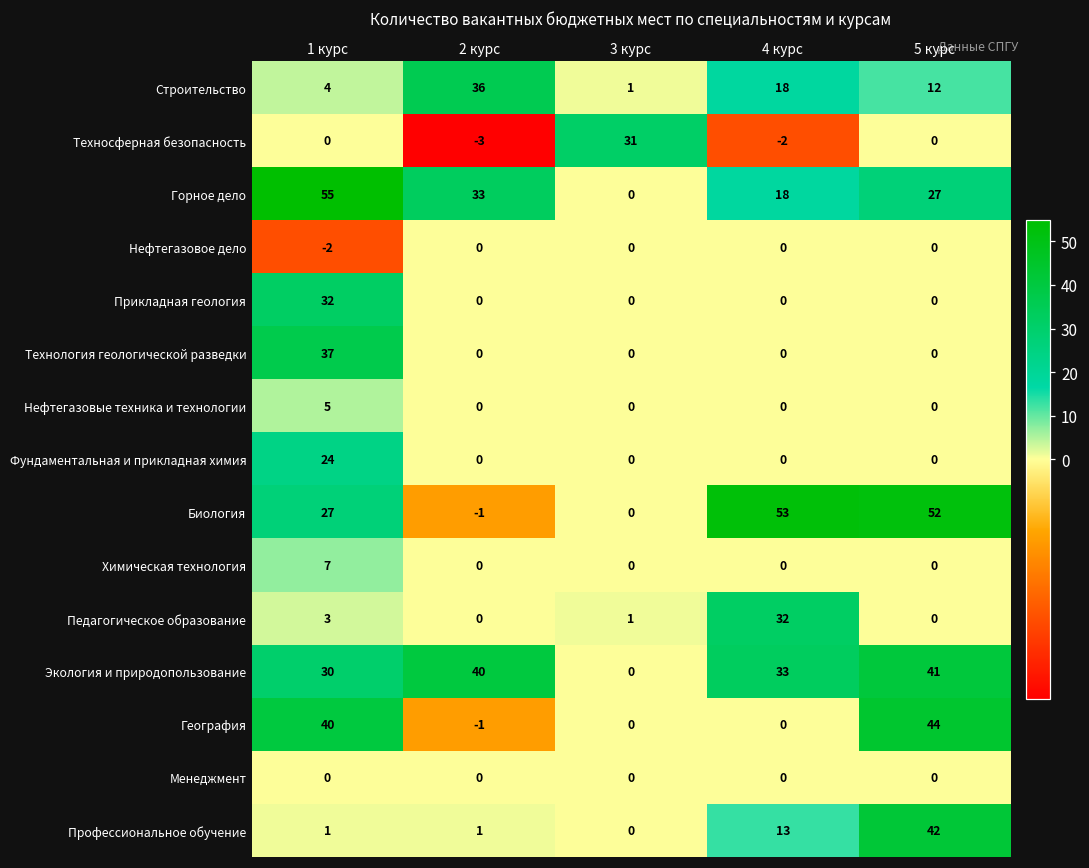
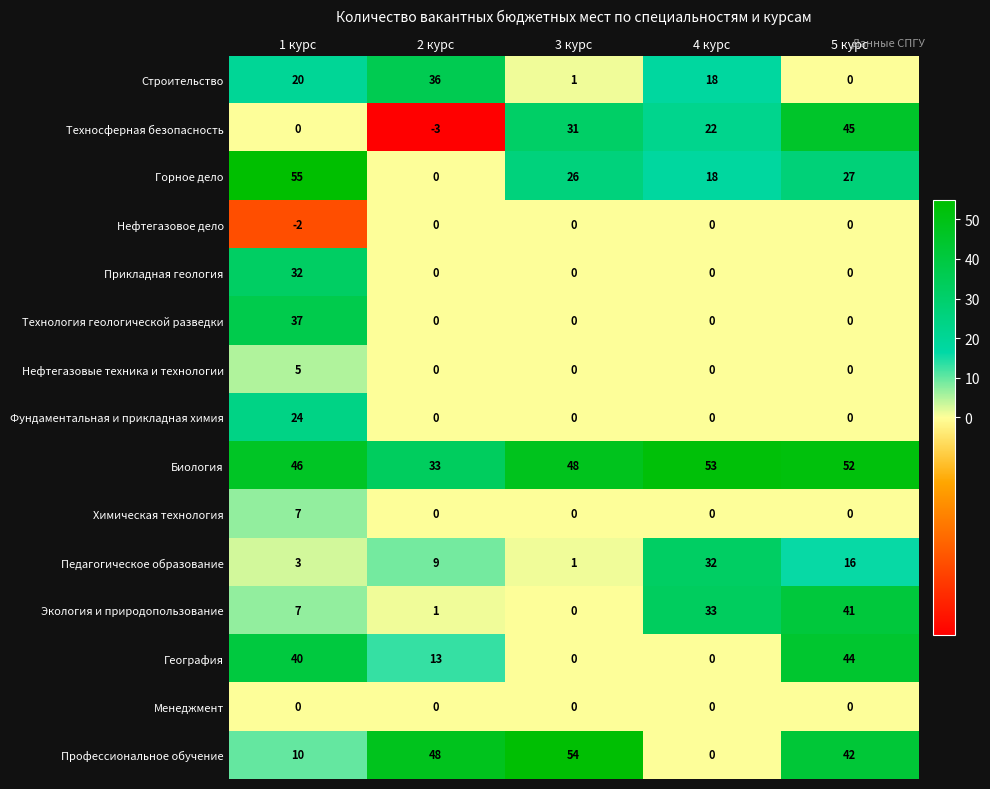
Строительство, 1 курс: 4 -> 20
Строительство, 5 курс: 12 -> 0
Техносферная безопасность, 4 курс: -2 -> 22
Техносферная безопасность, 5 курс: 0 -> 45
Горное дело, 2 курс: 33 -> 0
Горное дело, 3 курс: 0 -> 26
Биология, 1 курс: 27 -> 46
Биология, 2 курс: -1 -> 33
Биология, 3 курс: 0 -> 48
Педагогическое образование, 2 курс: 0 -> 9
Педагогическое образование, 5 курс: 0 -> 16
Экология и природопользование, 1 курс: 30 -> 7
Экология и природопользование, 2 курс: 40 -> 1
География, 2 курс: -1 -> 13
Профессиональное обучение, 1 курс: 1 -> 10
Профессиональное обучение, 2 курс: 1 -> 48
Профессиональное обучение, 3 курс: 0 -> 54
Профессиональное обучение, 4 курс: 13 -> 0
